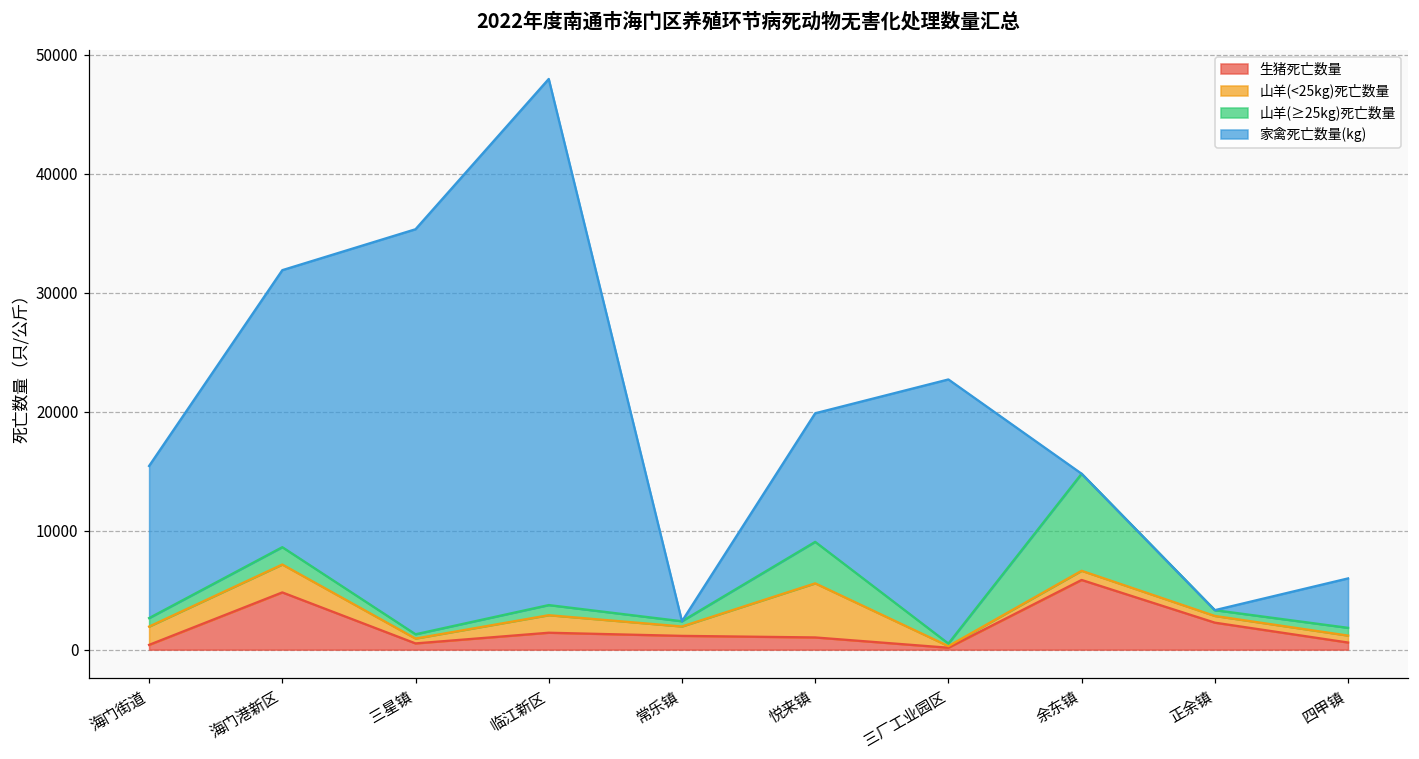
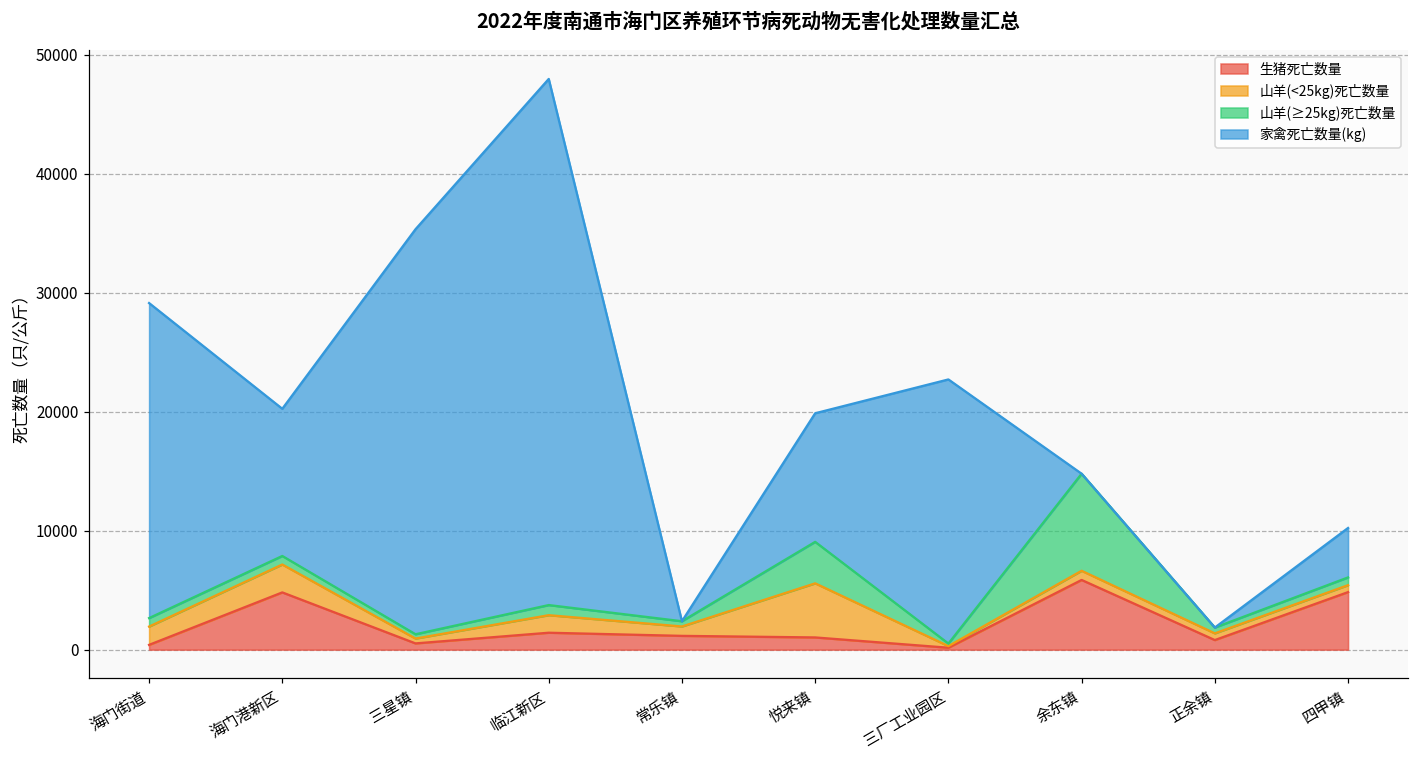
家禽死亡数量(kg), 海门街道: 12800 -> 26500
山羊(≥25kg)死亡数量, 海门港新区: 1500 -> 700
家禽死亡数量(kg), 海门港新区: 23300 -> 12400
生猪死亡数量, 正余镇: 2300 -> 800
生猪死亡数量, 四甲镇: 600 -> 4800
